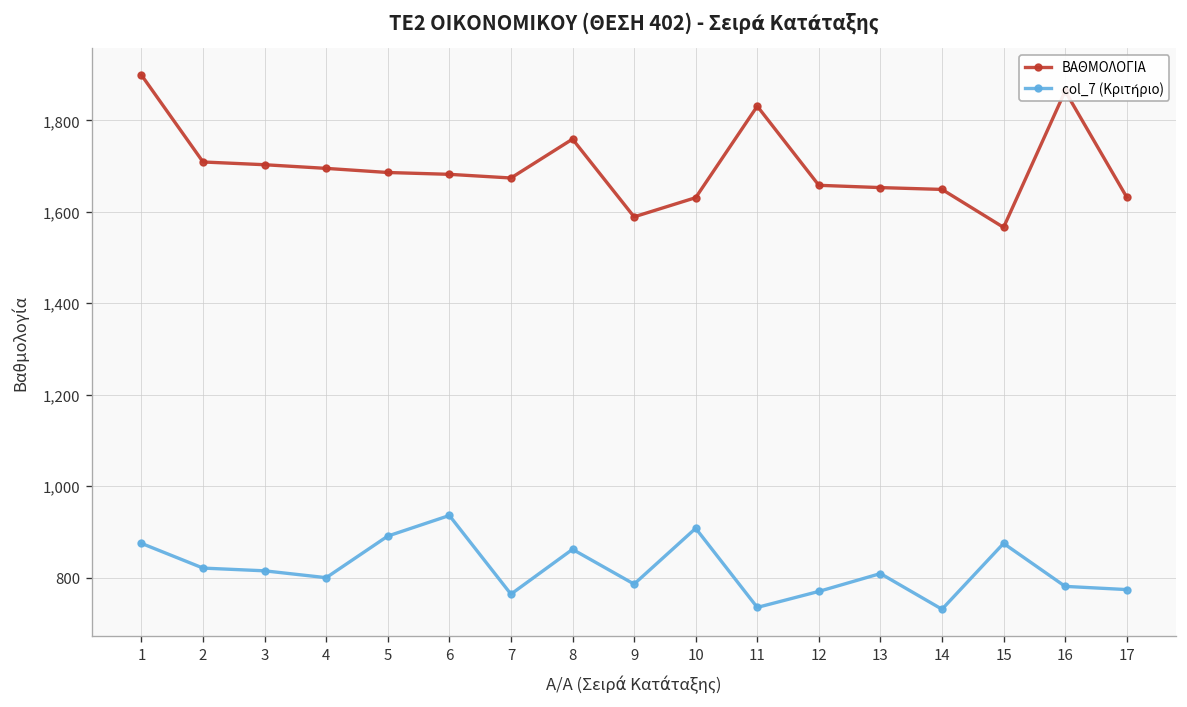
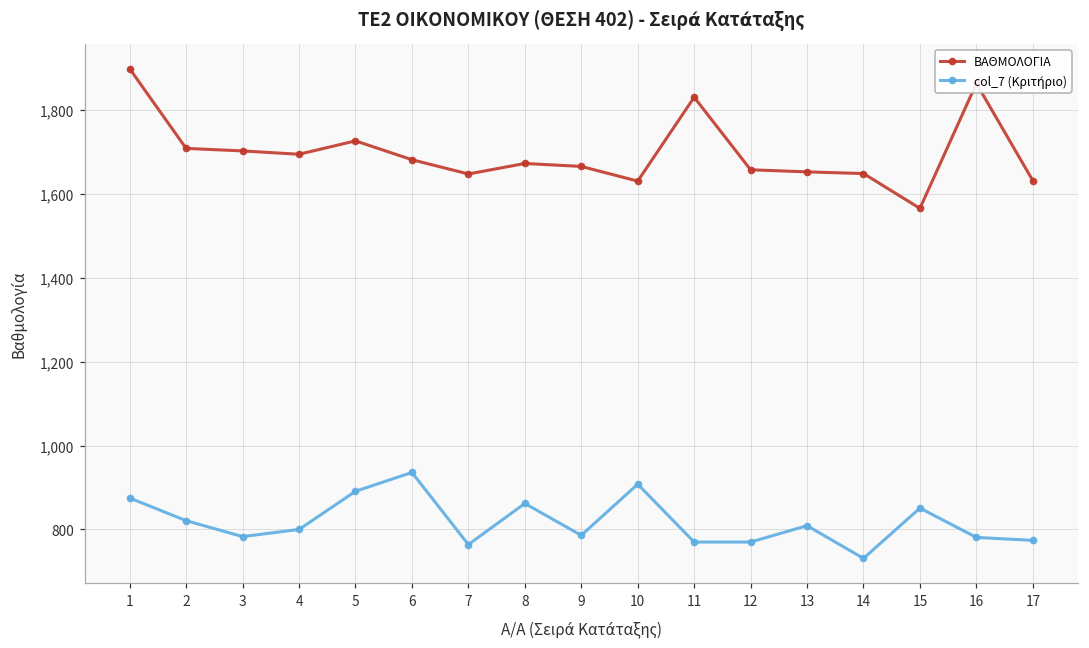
col_7 (Κριτήριο), 3: 820 -> 780
ΒΑΘΜΟΛΟΓΙΑ, 5: 1,690 -> 1,730
ΒΑΘΜΟΛΟΓΙΑ, 7: 1,670 -> 1,650
ΒΑΘΜΟΛΟΓΙΑ, 8: 1,760 -> 1,670
ΒΑΘΜΟΛΟΓΙΑ, 9: 1,590 -> 1,670
col_7 (Κριτήριο), 11: 740 -> 770
col_7 (Κριτήριο), 15: 880 -> 850
